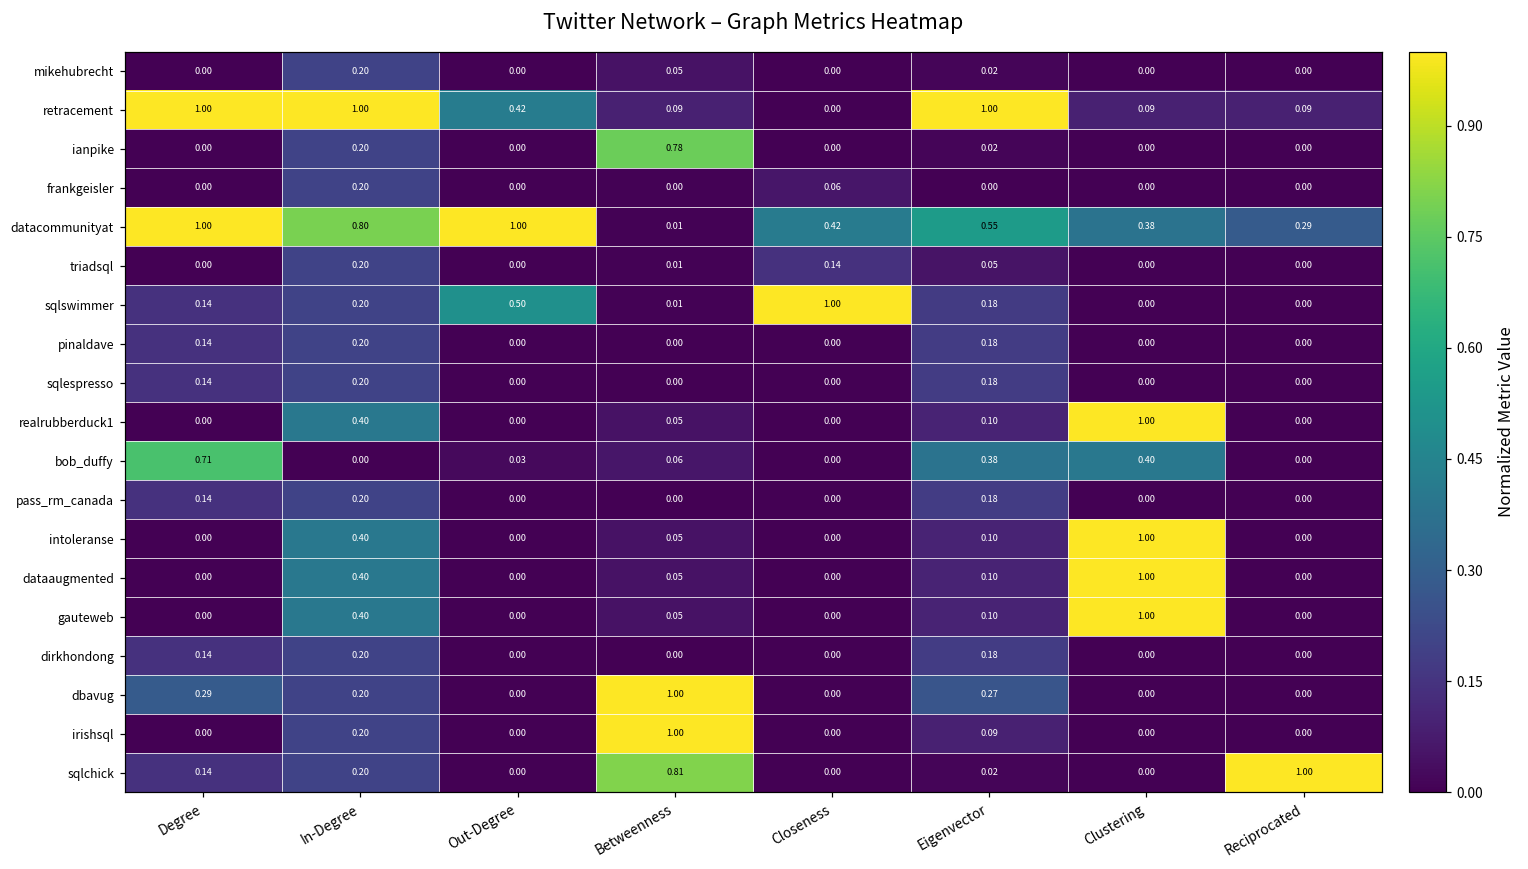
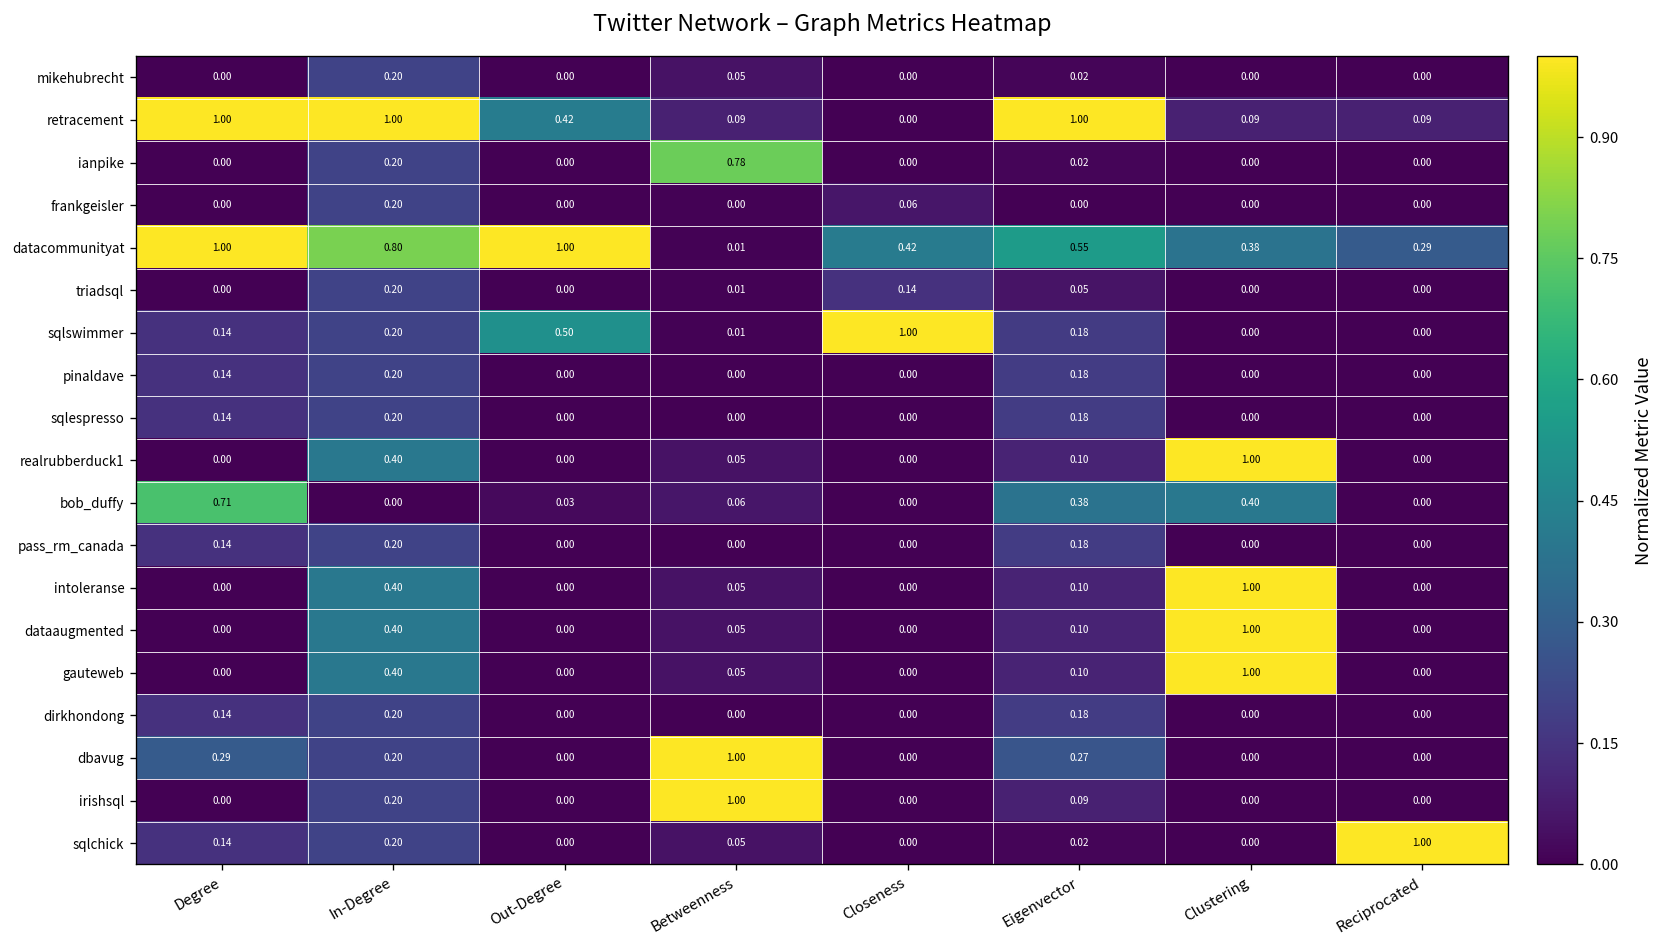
sqlchick, Betweenness: 0.81 -> 0.05
